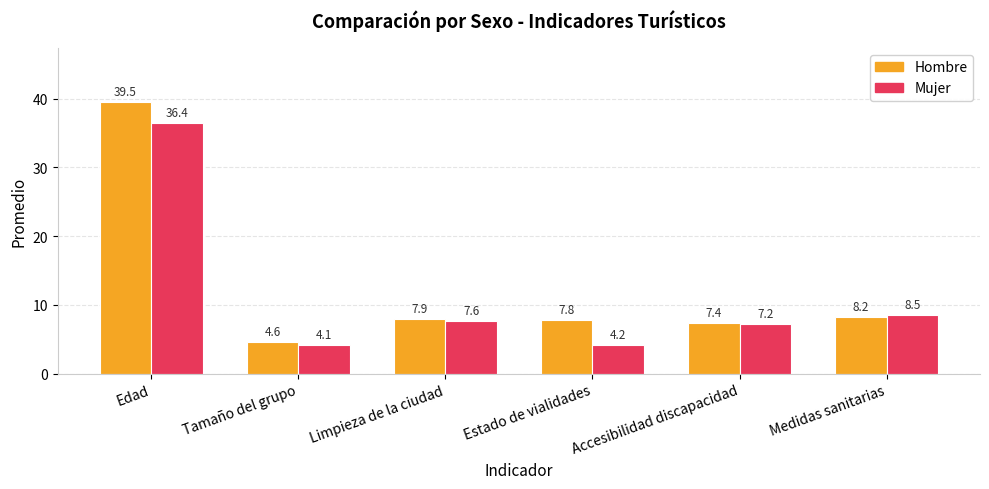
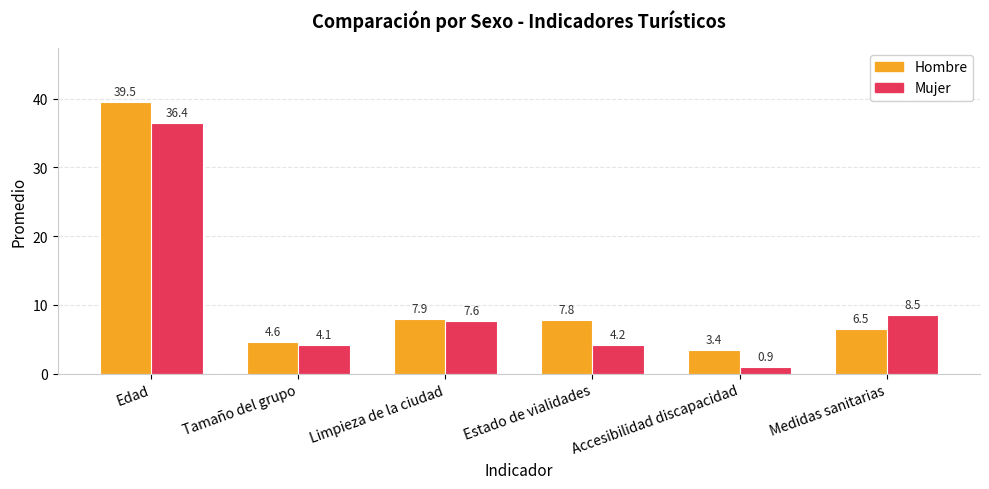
Hombre, Accesibilidad discapacidad: 7.4 -> 3.4
Mujer, Accesibilidad discapacidad: 7.2 -> 0.9
Hombre, Medidas sanitarias: 8.2 -> 6.5
